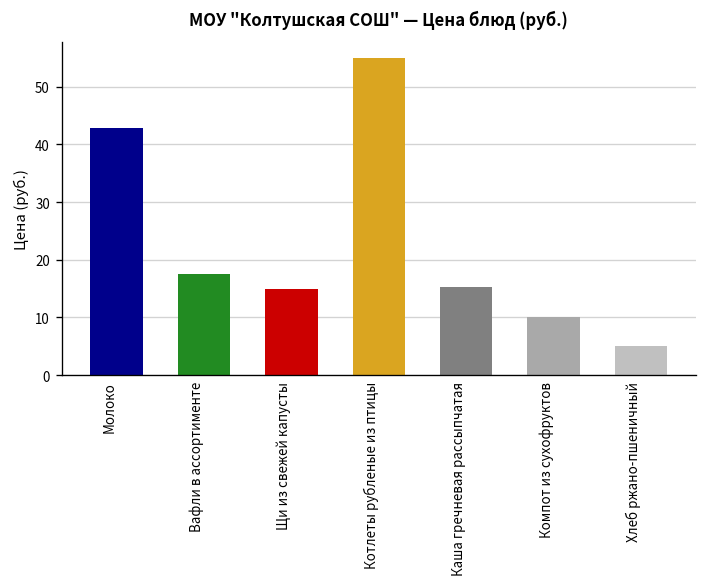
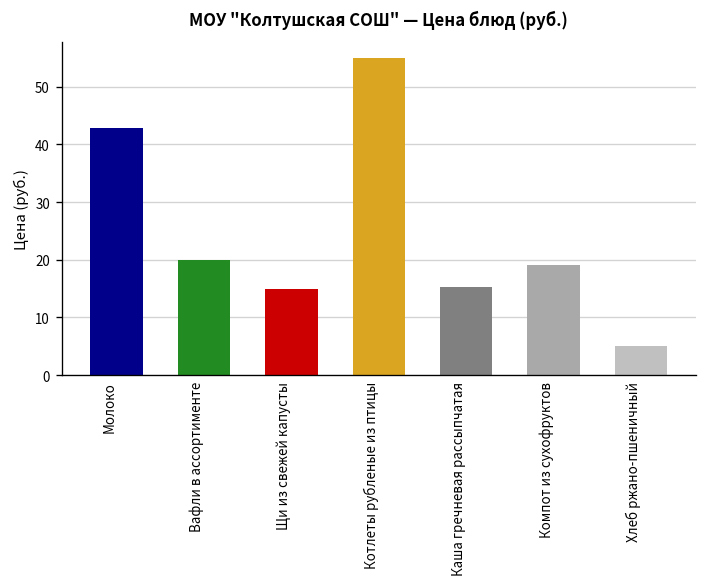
Вафли в ассортименте: 18 -> 20
Компот из сухофруктов: 10 -> 19
